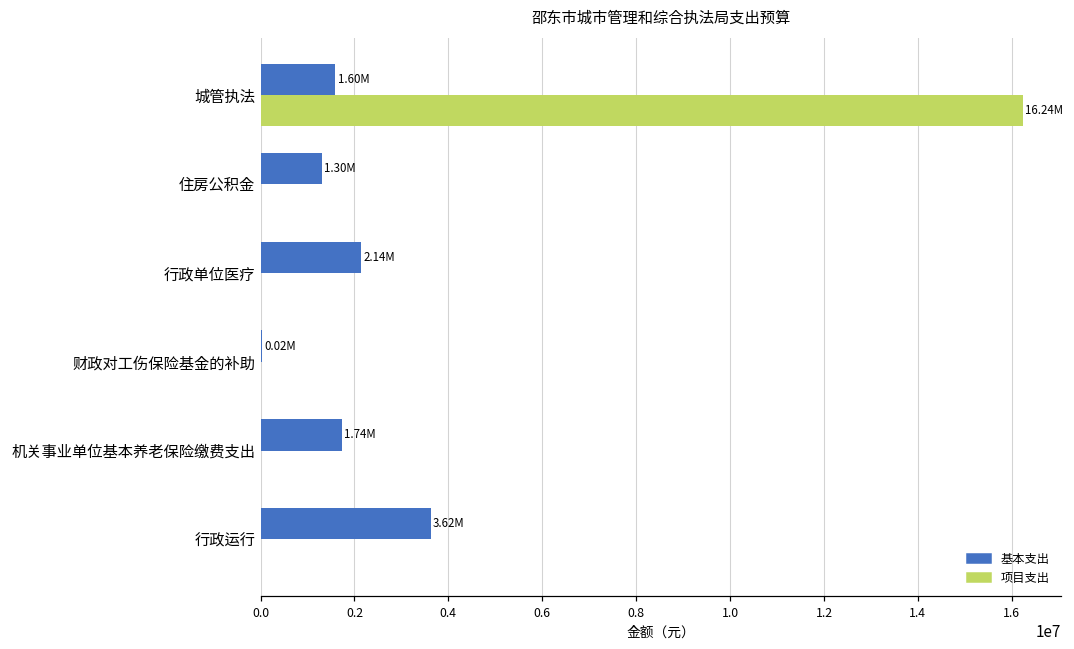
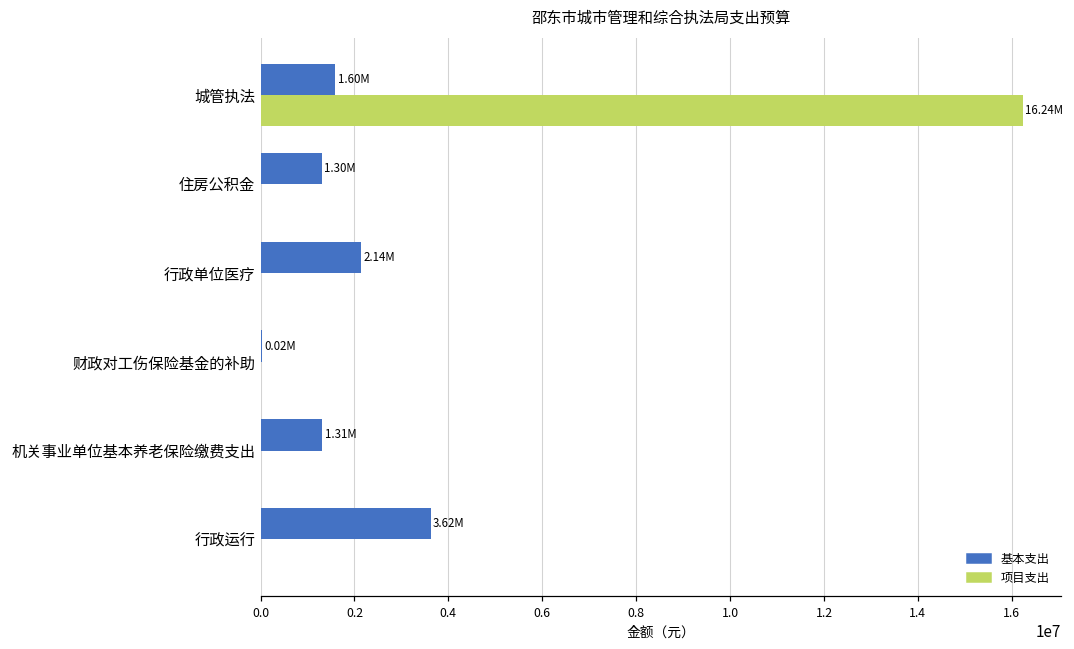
基本支出, 机关事业单位基本养老保险缴费支出: 1.74M -> 1.31M
